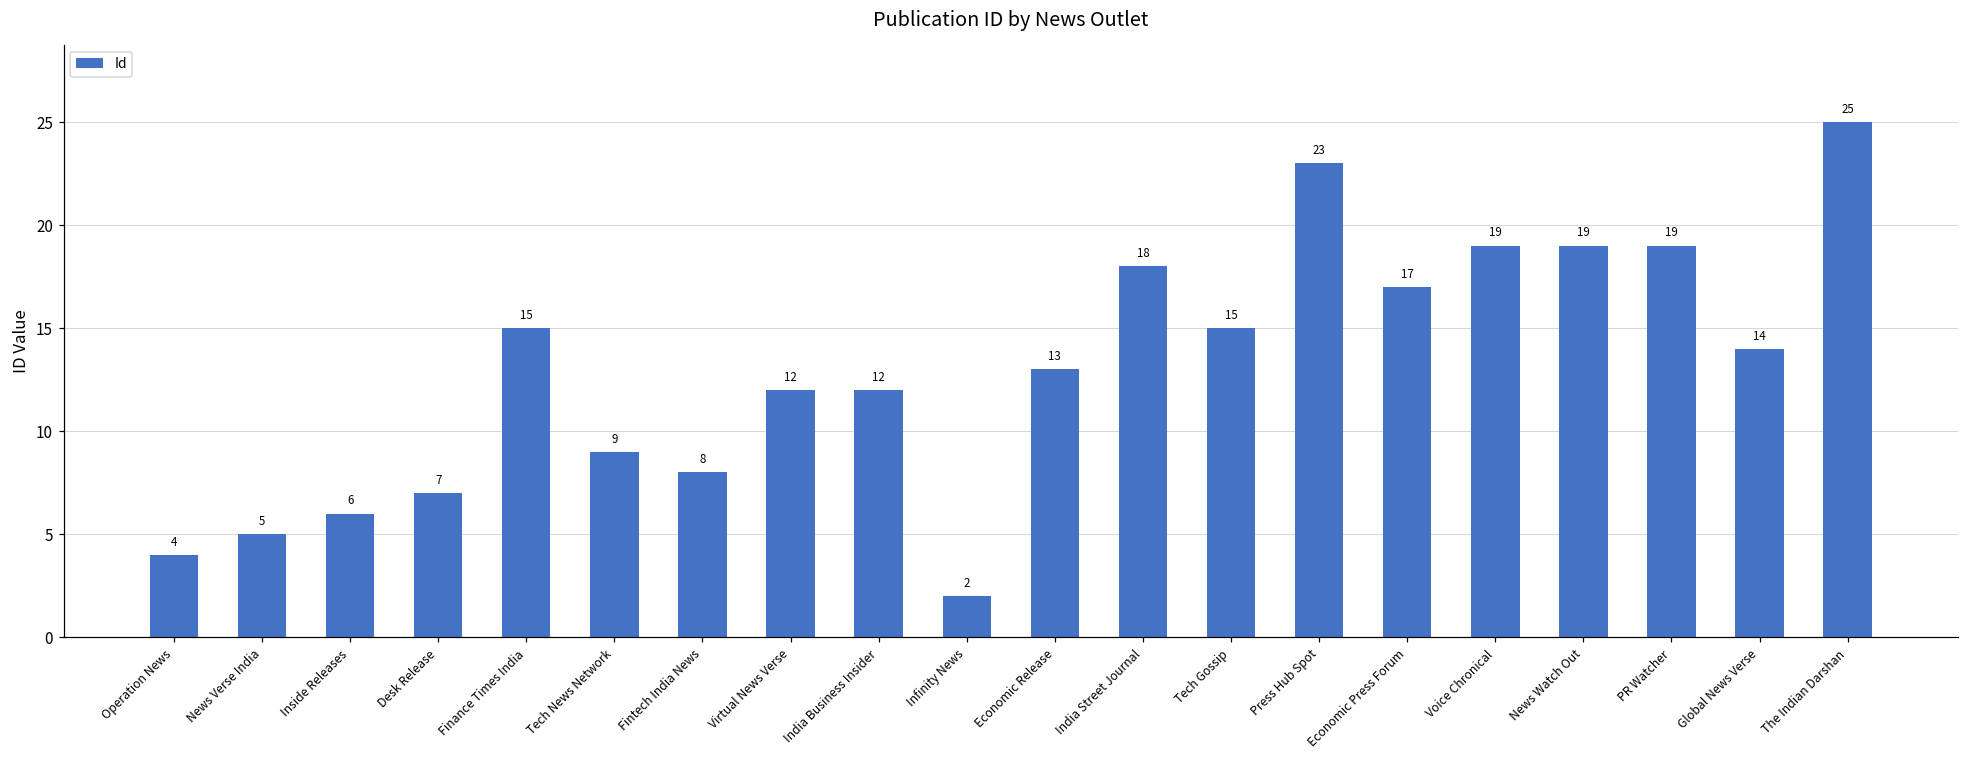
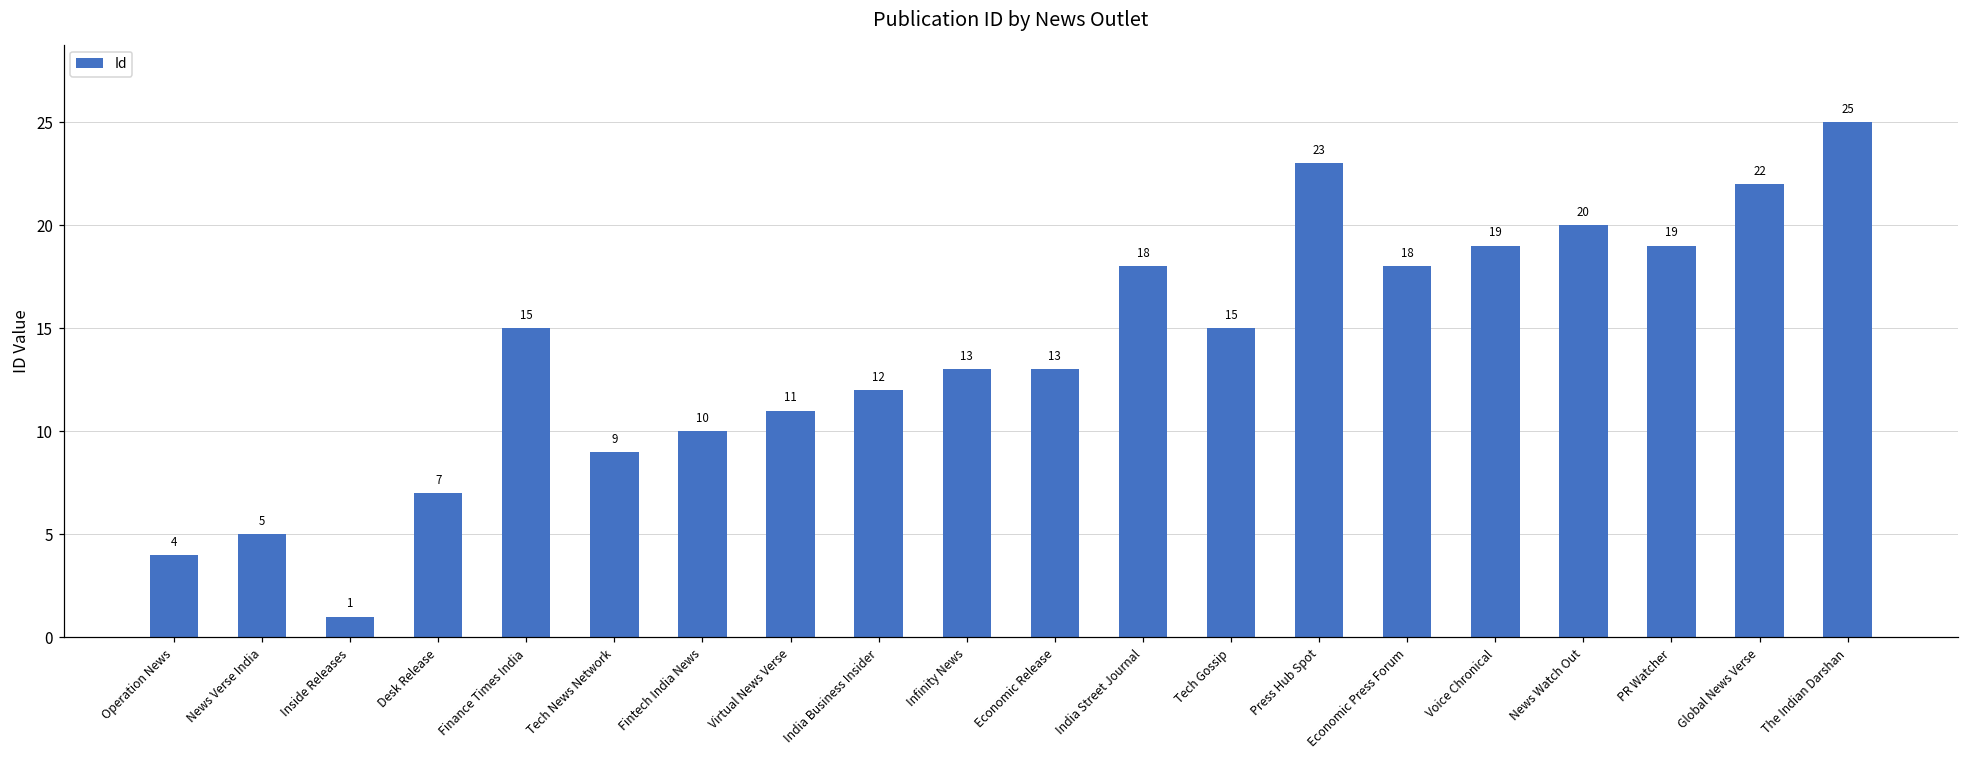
Inside Releases: 6 -> 1
Fintech India News: 8 -> 10
Virtual News Verse: 12 -> 11
Infinity News: 2 -> 13
Economic Press Forum: 17 -> 18
News Watch Out: 19 -> 20
Global News Verse: 14 -> 22
